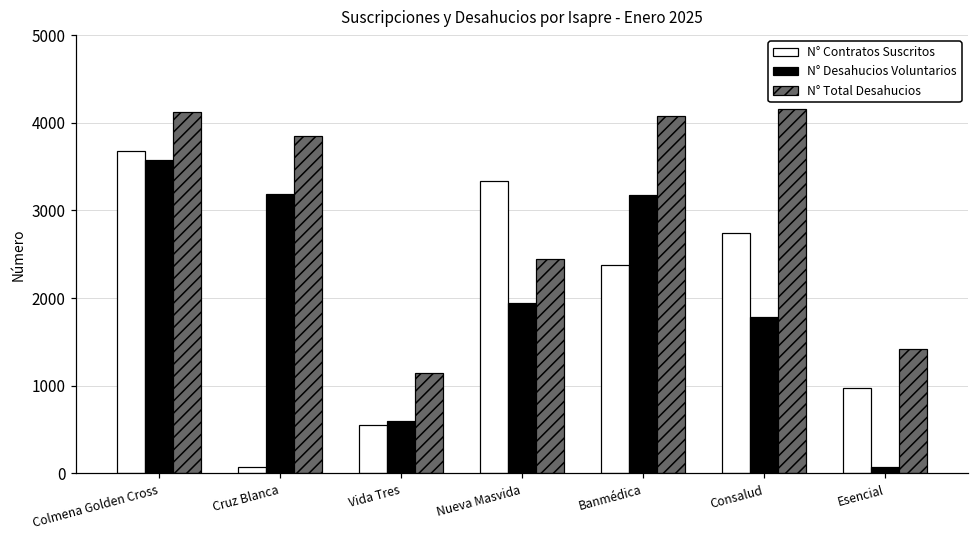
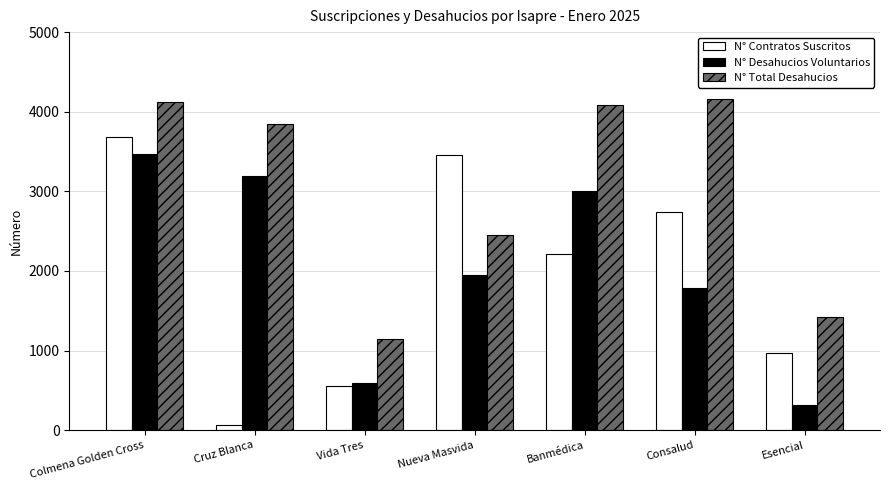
N° Desahucios Voluntarios, Colmena Golden Cross: 3600 -> 3500
N° Contratos Suscritos, Nueva Masvida: 3300 -> 3500
N° Contratos Suscritos, Banmédica: 2400 -> 2200
N° Desahucios Voluntarios, Banmédica: 3200 -> 3000
N° Desahucios Voluntarios, Esencial: 100 -> 300
